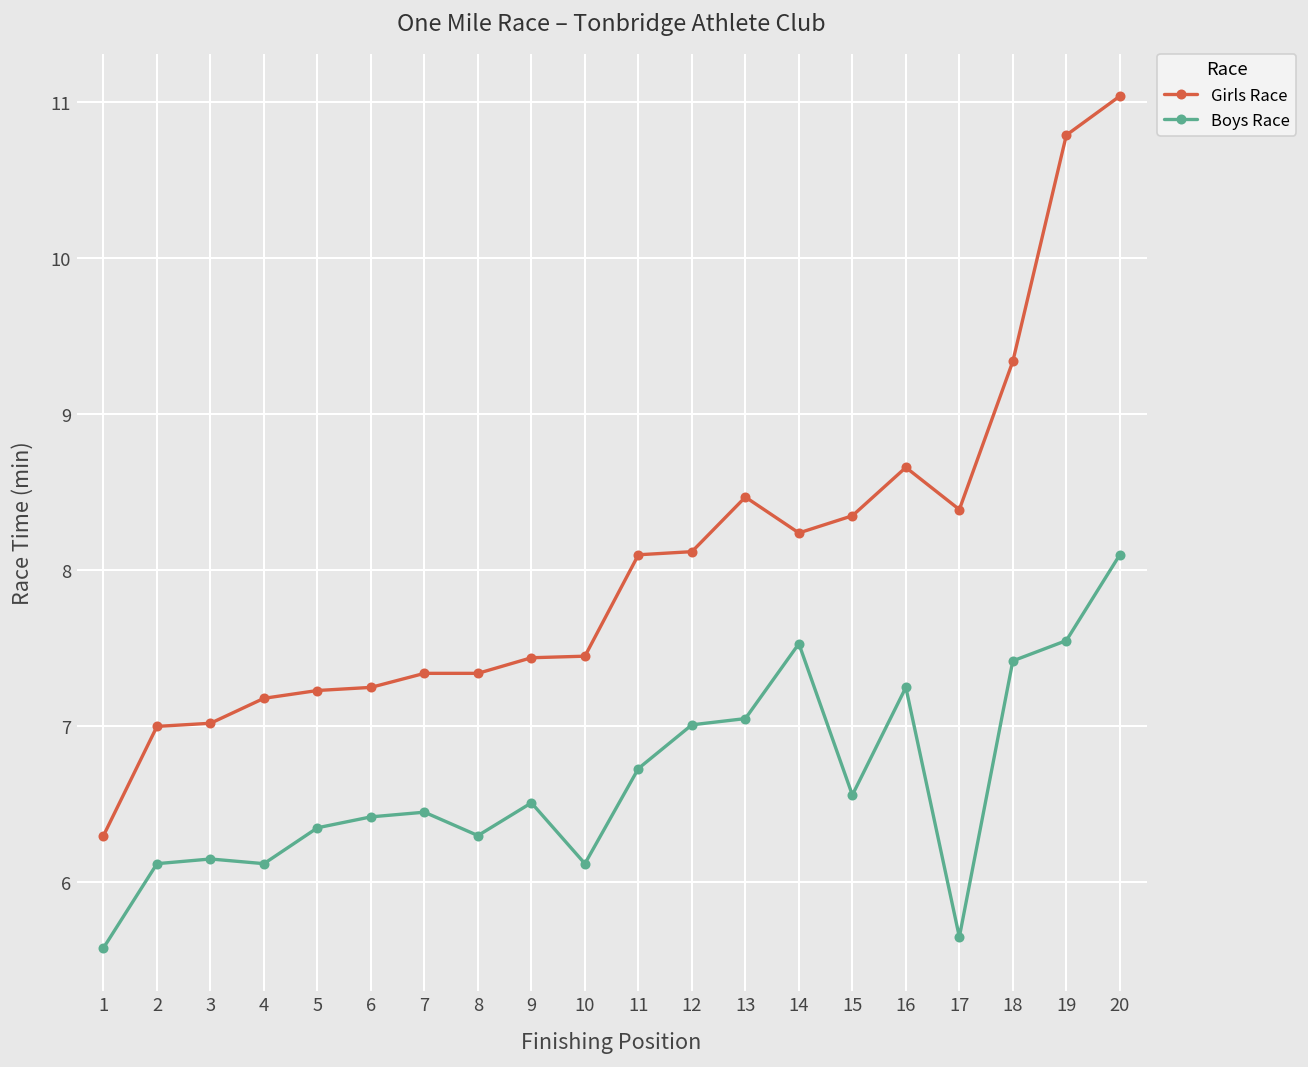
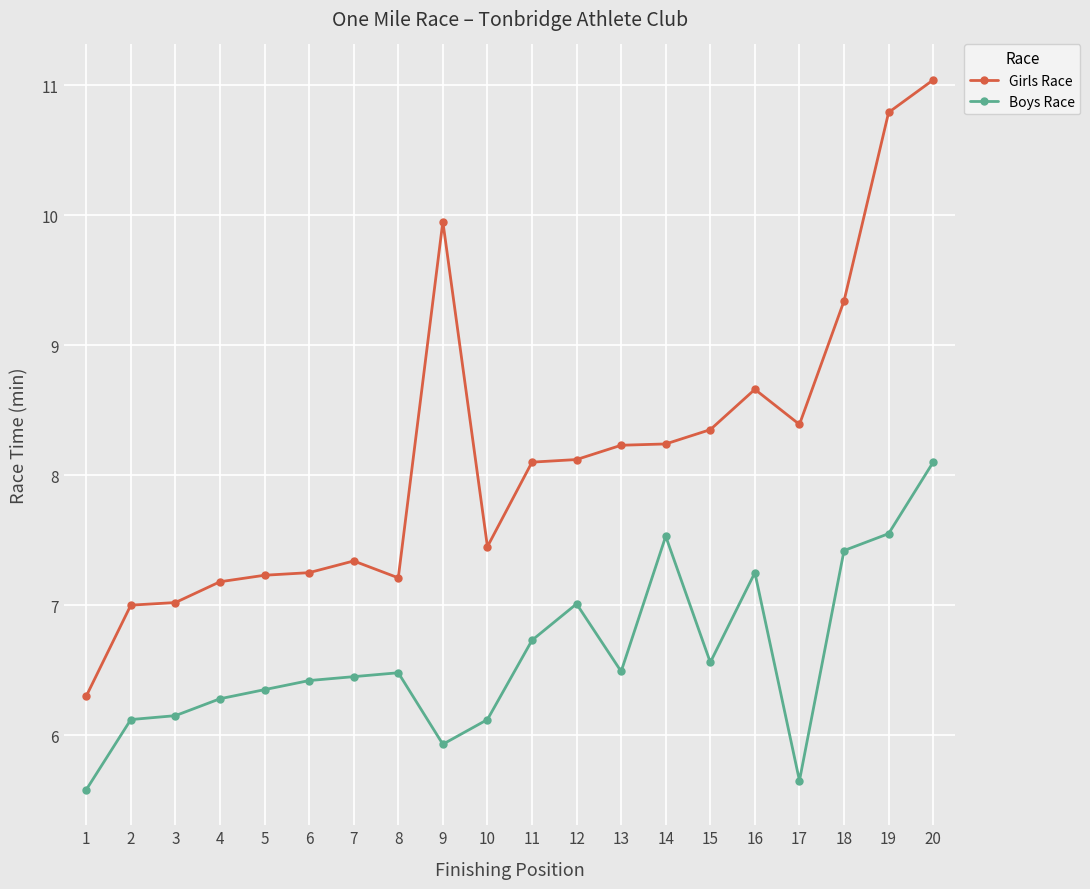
Boys Race, 4: 6.12 -> 6.28
Girls Race, 8: 7.34 -> 7.21
Boys Race, 8: 6.30 -> 6.48
Girls Race, 9: 7.44 -> 9.95
Boys Race, 9: 6.51 -> 5.93
Girls Race, 13: 8.47 -> 8.23
Boys Race, 13: 7.05 -> 6.49
